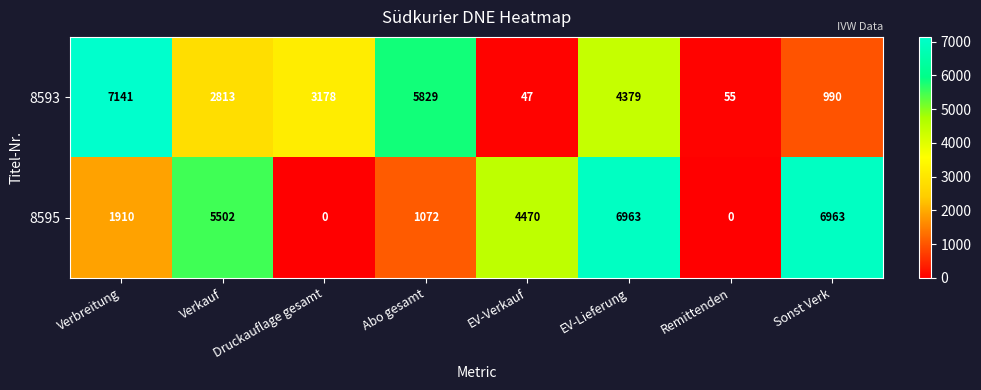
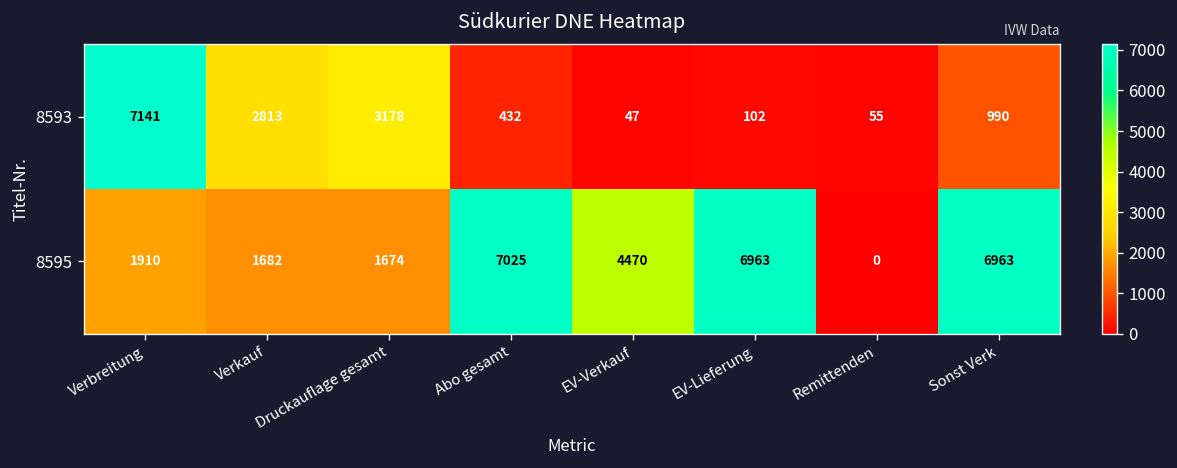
8593, Abo gesamt: 5829 -> 432
8593, EV-Lieferung: 4379 -> 102
8595, Verkauf: 5502 -> 1682
8595, Druckauflage gesamt: 0 -> 1674
8595, Abo gesamt: 1072 -> 7025
